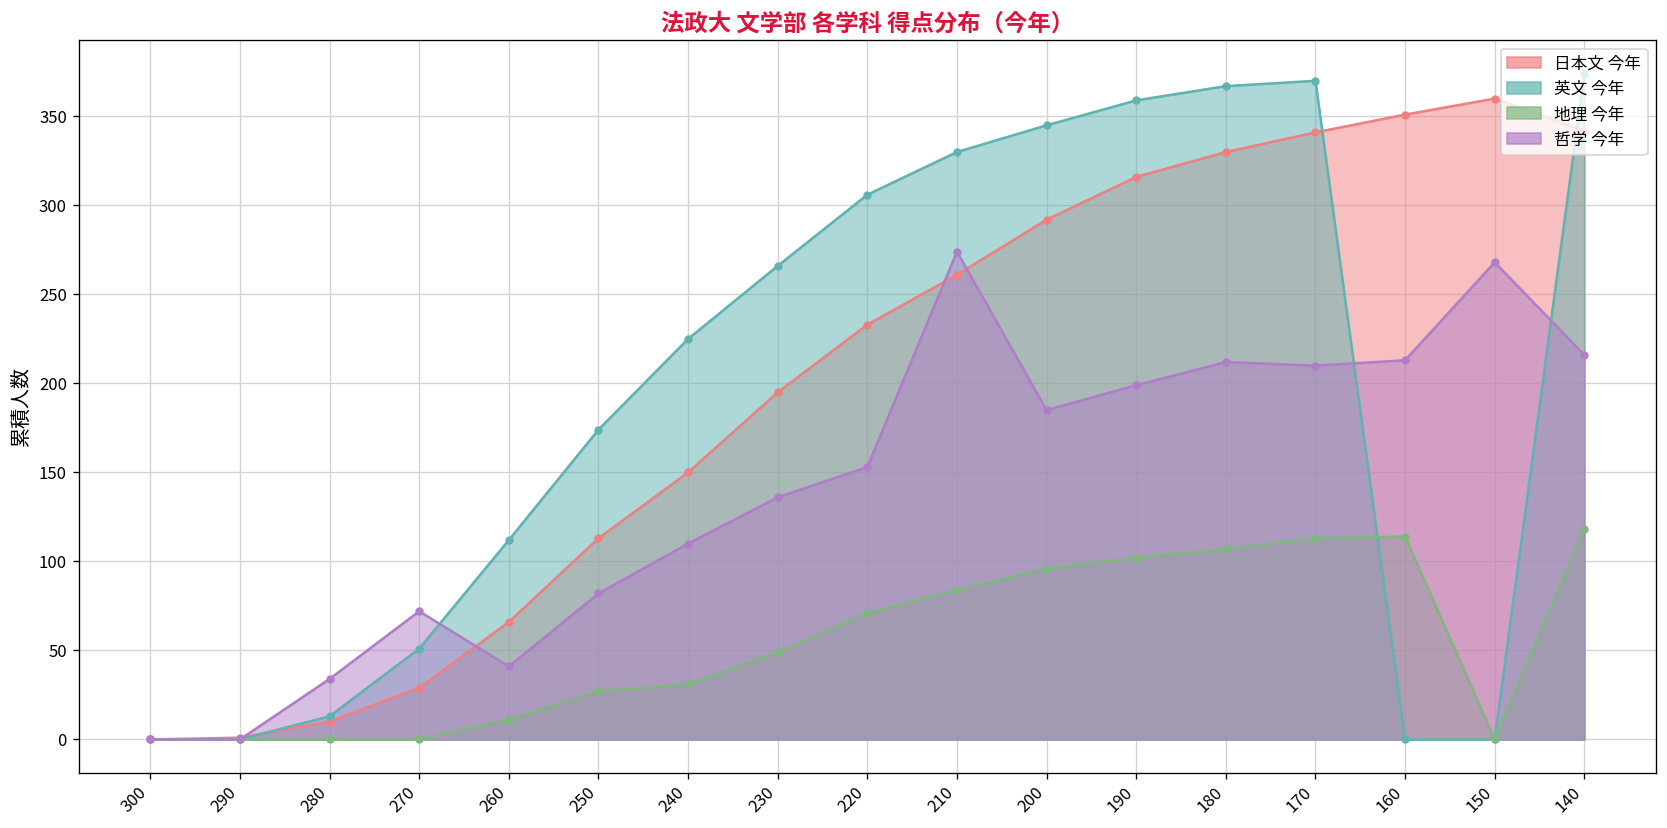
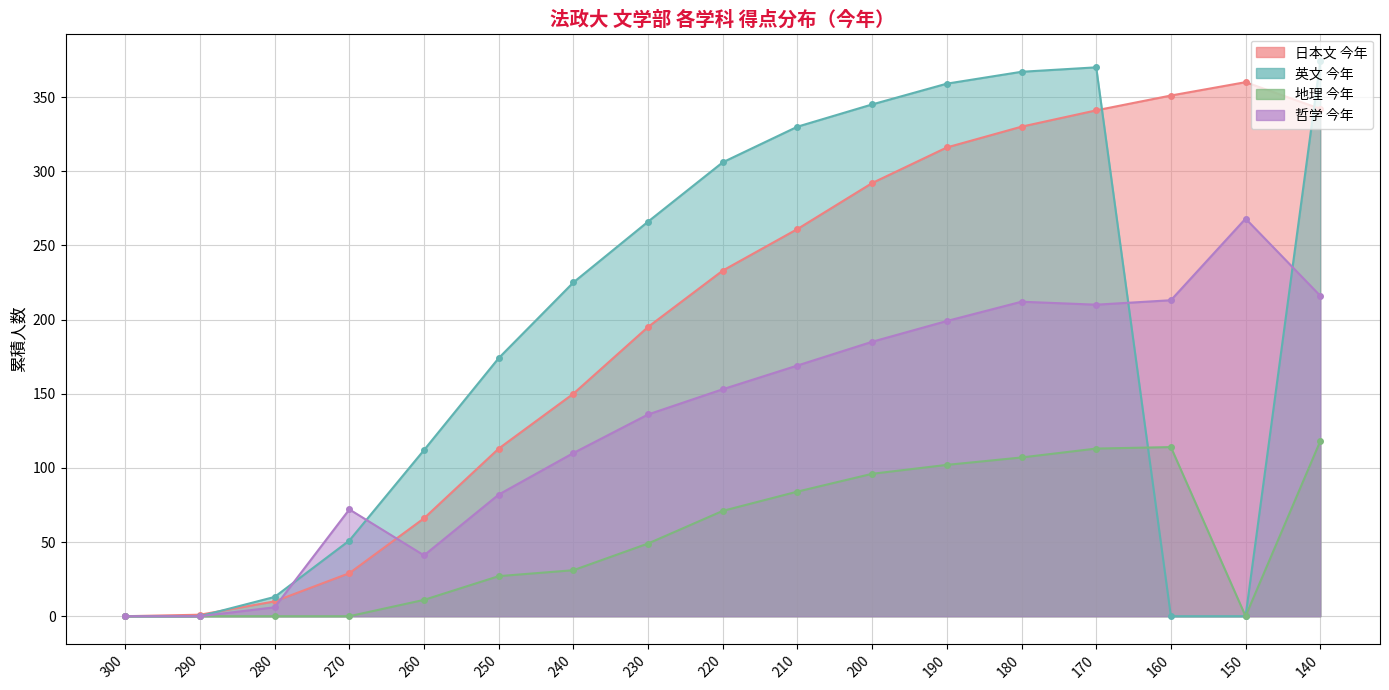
哲学 今年, 280: 34 -> 6
哲学 今年, 210: 274 -> 169
